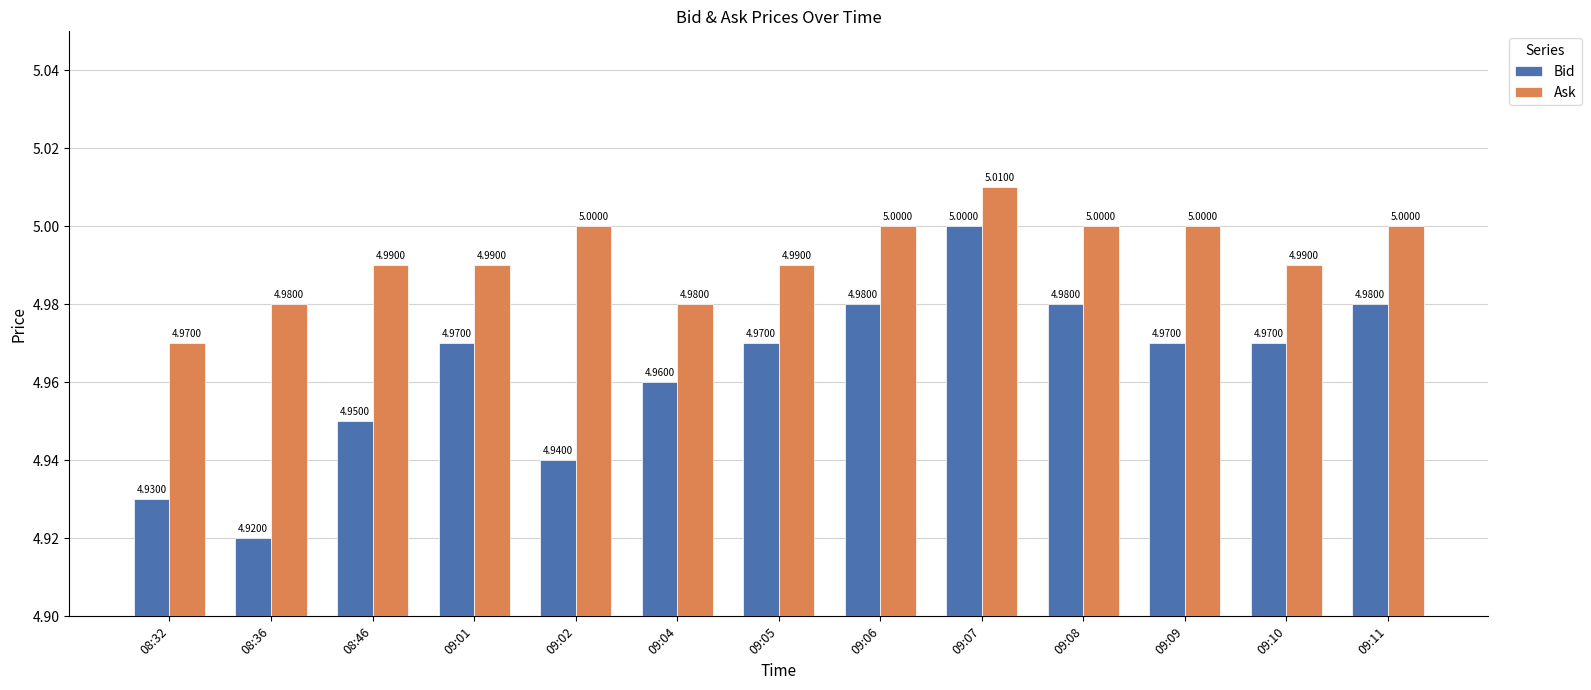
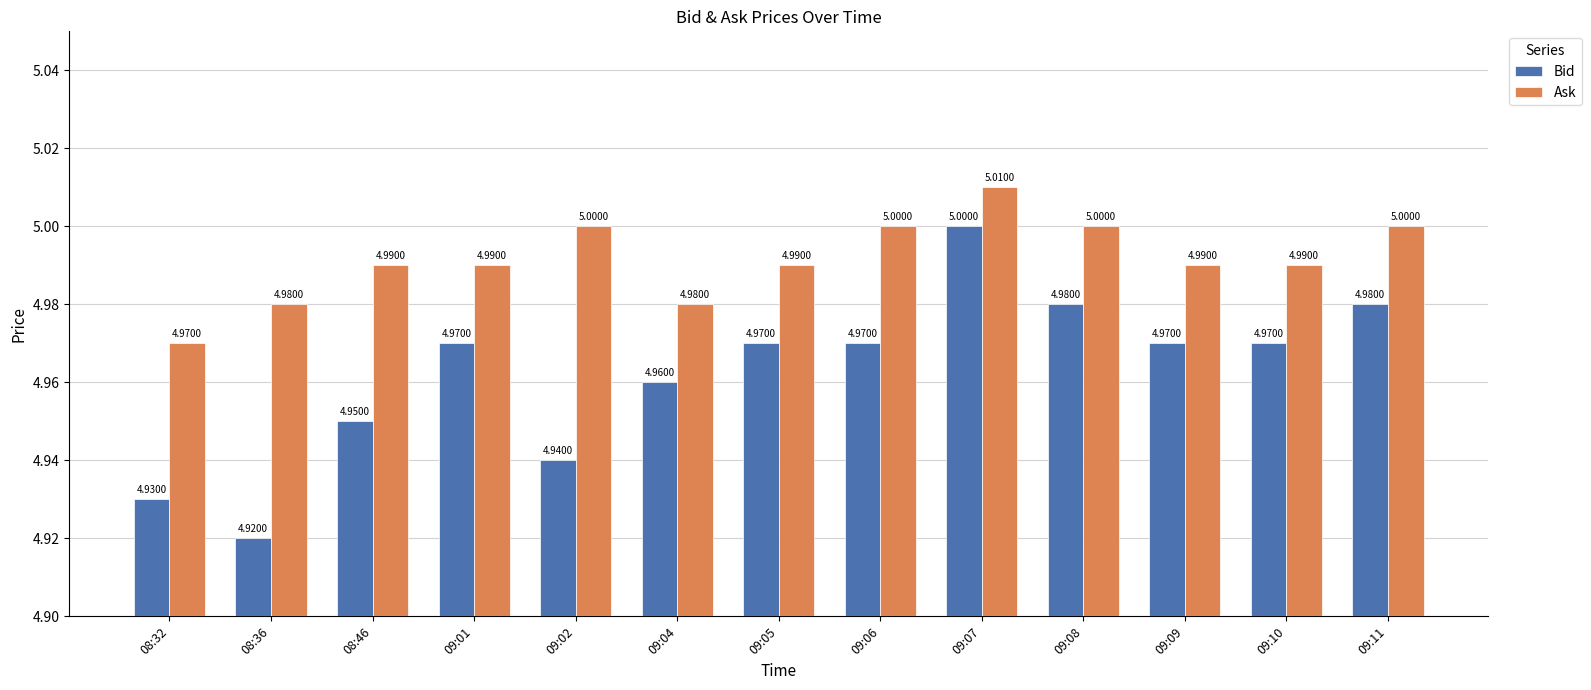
Bid, 09:06: 4.9800 -> 4.9700
Ask, 09:09: 5.0000 -> 4.9900
